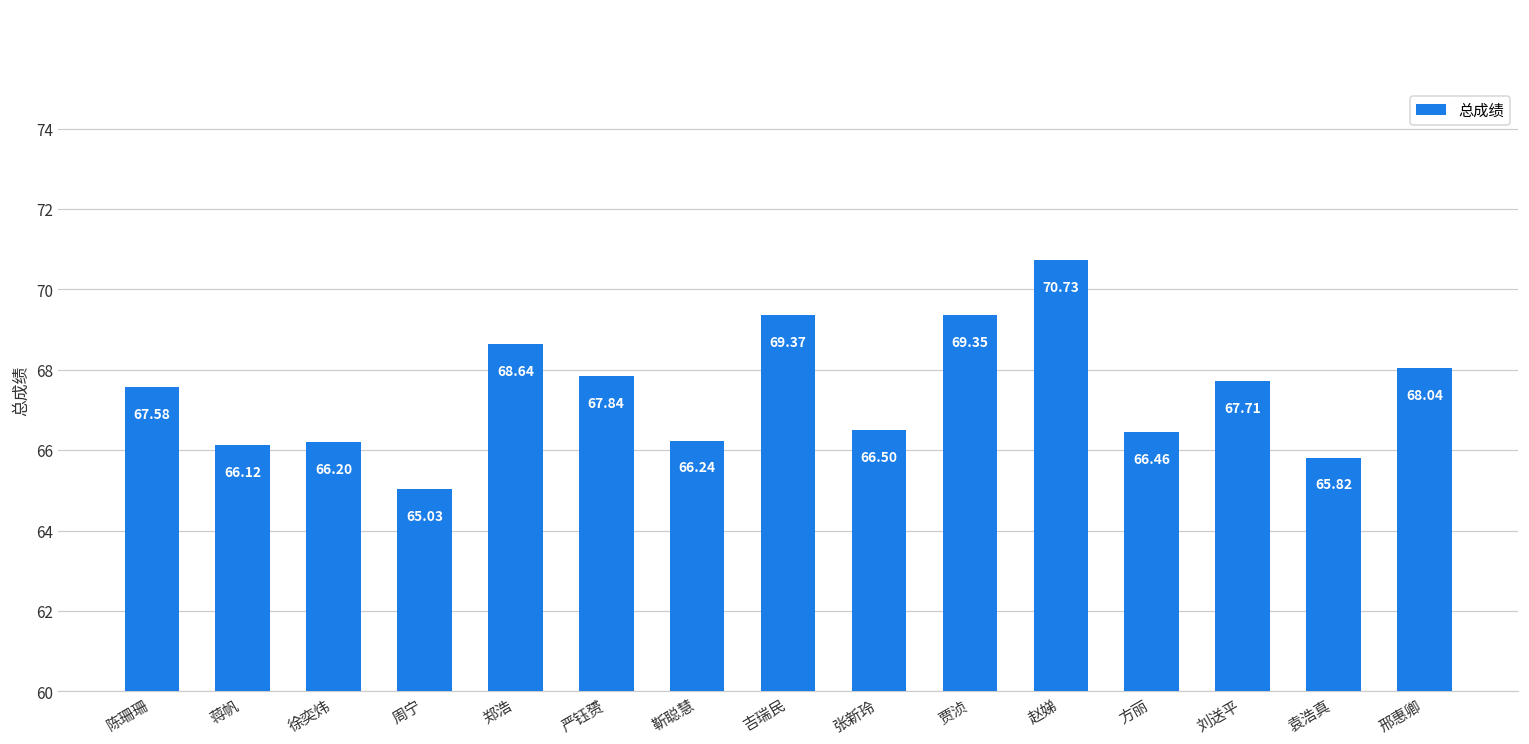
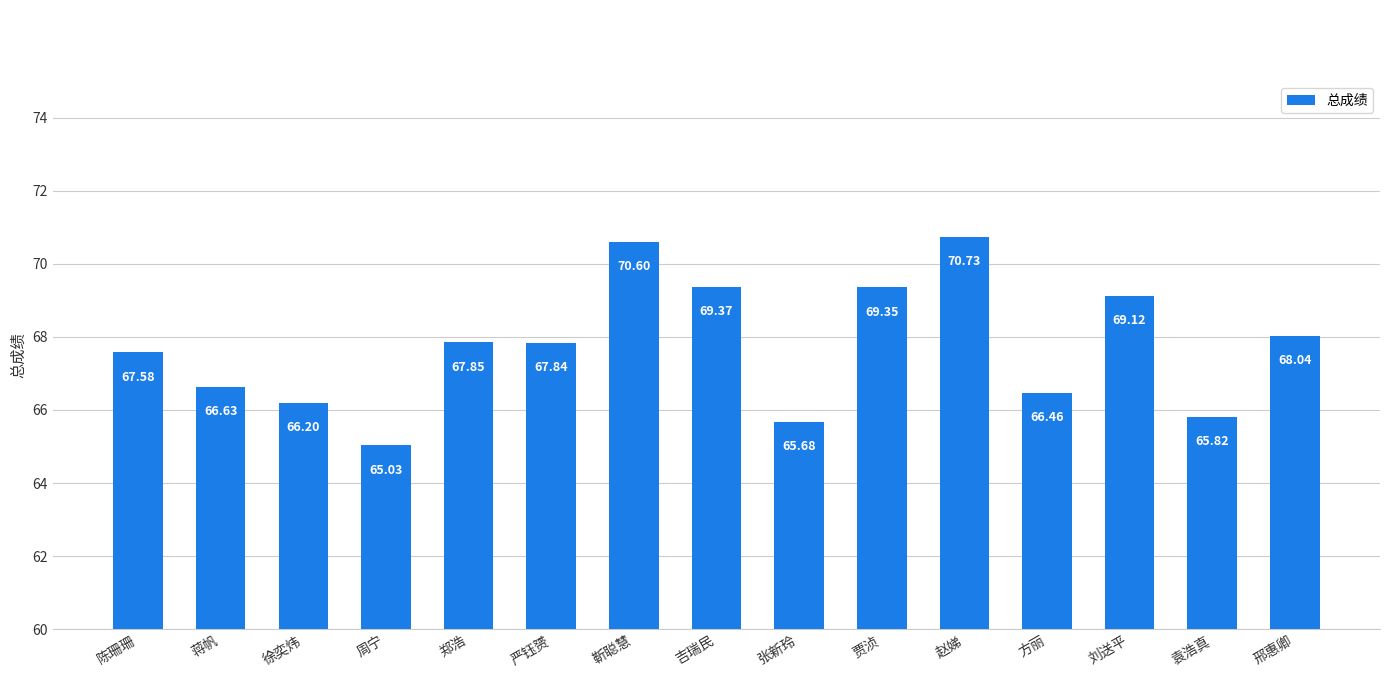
蒋帆: 66.12 -> 66.63
郑浩: 68.64 -> 67.85
靳聪慧: 66.24 -> 70.60
张新玲: 66.50 -> 65.68
刘送平: 67.71 -> 69.12
